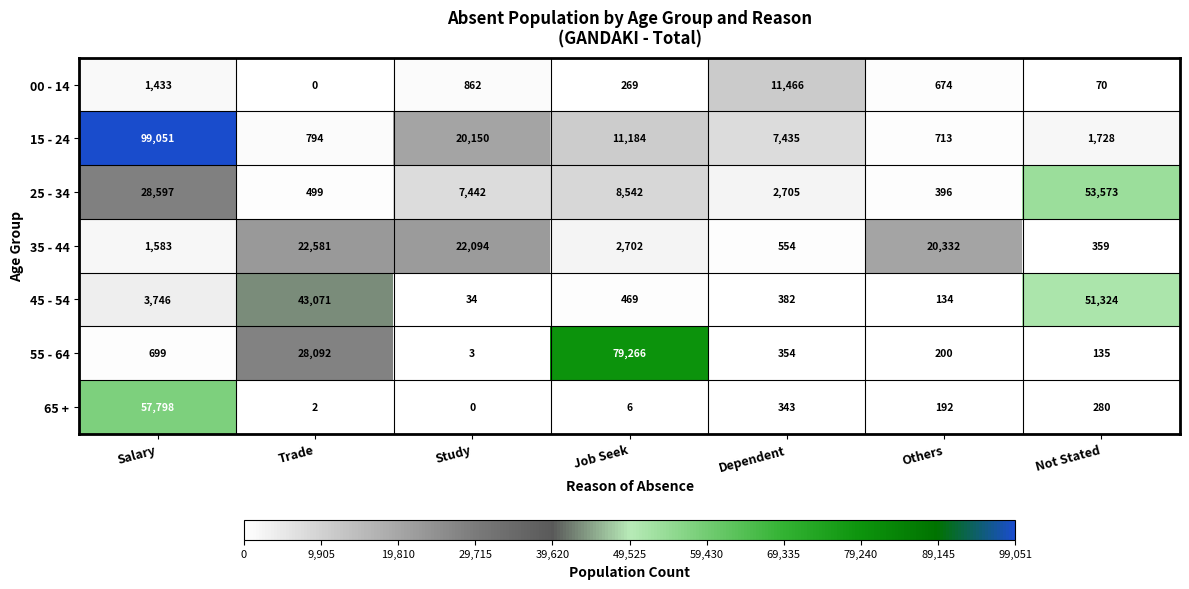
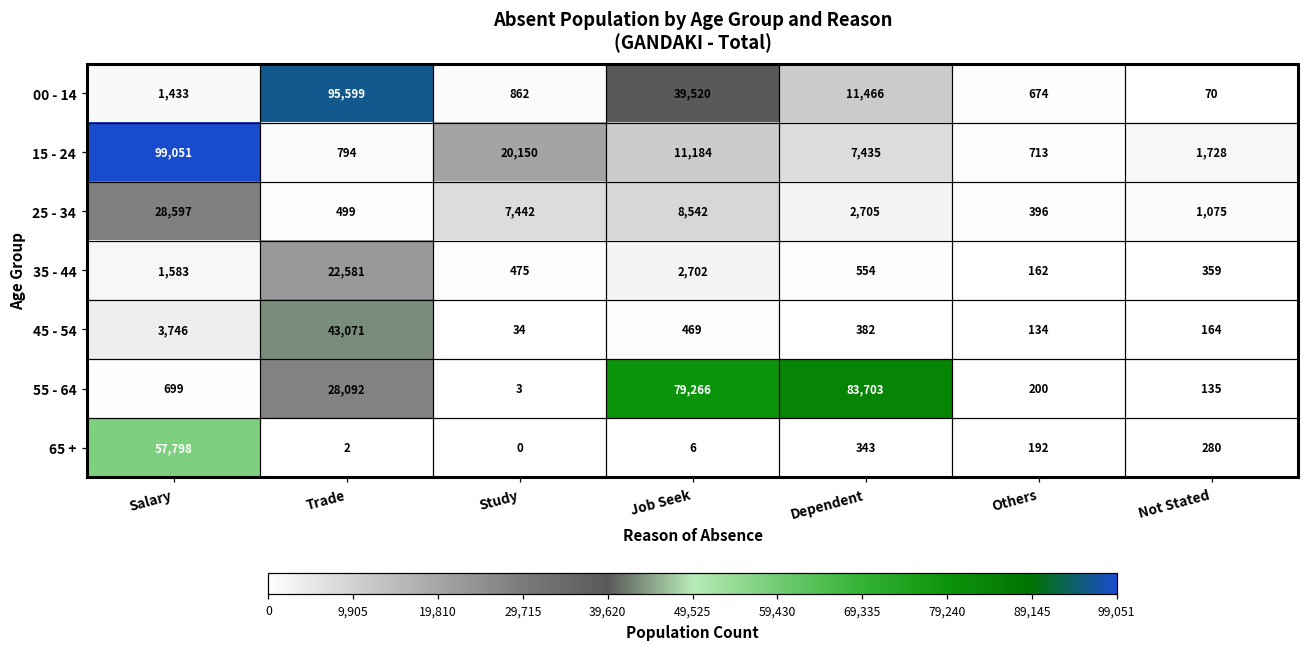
00 - 14, Trade: 0 -> 95,599
00 - 14, Job Seek: 269 -> 39,520
25 - 34, Not Stated: 53,573 -> 1,075
35 - 44, Study: 22,094 -> 475
35 - 44, Others: 20,332 -> 162
45 - 54, Not Stated: 51,324 -> 164
55 - 64, Dependent: 354 -> 83,703
